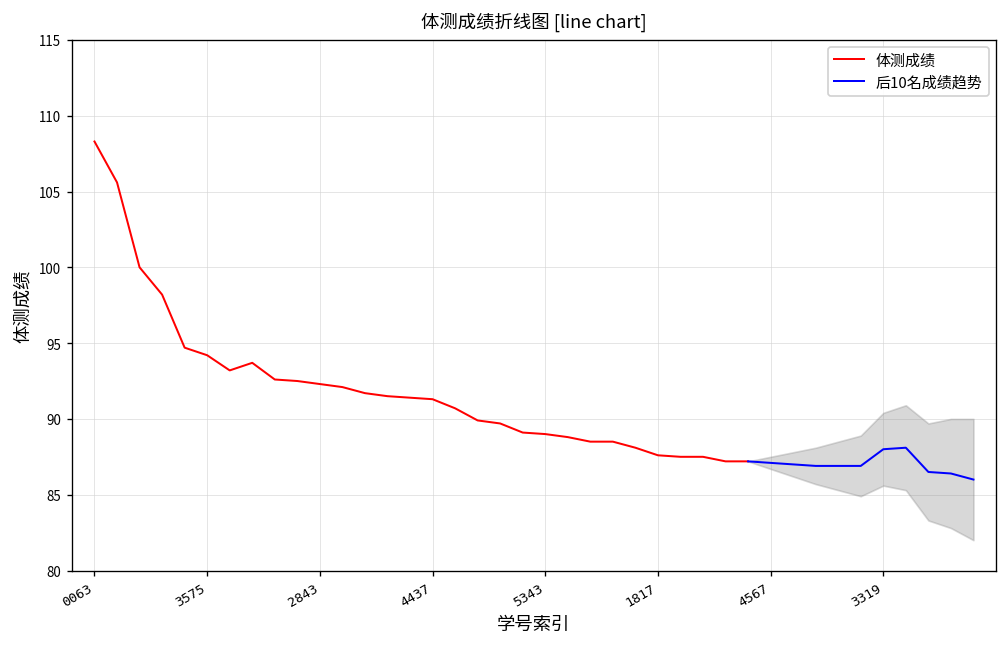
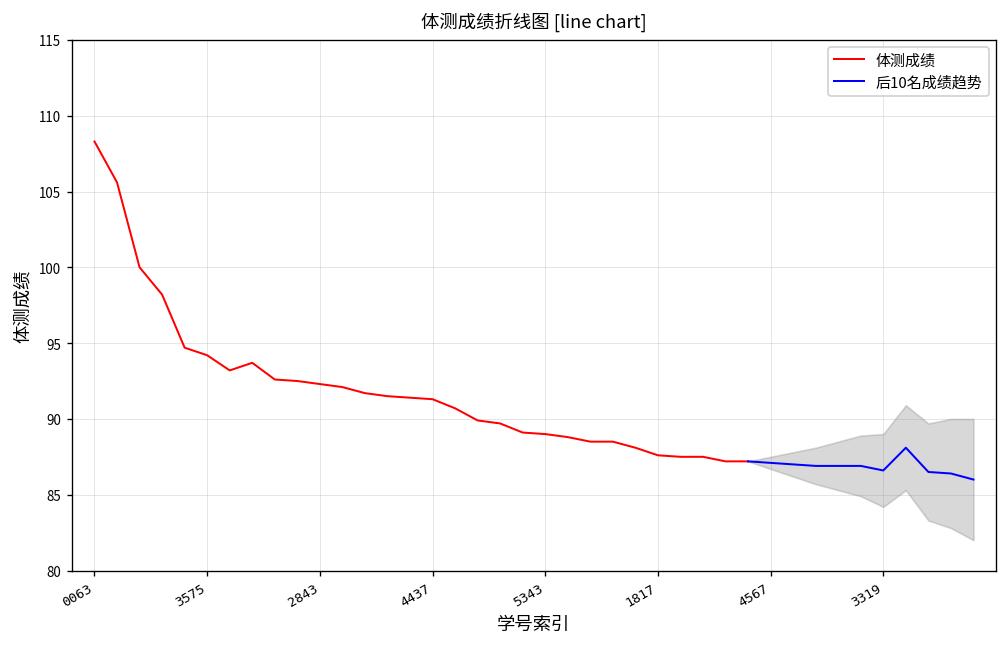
后10名成绩趋势, 3319: 88.0 -> 86.6
